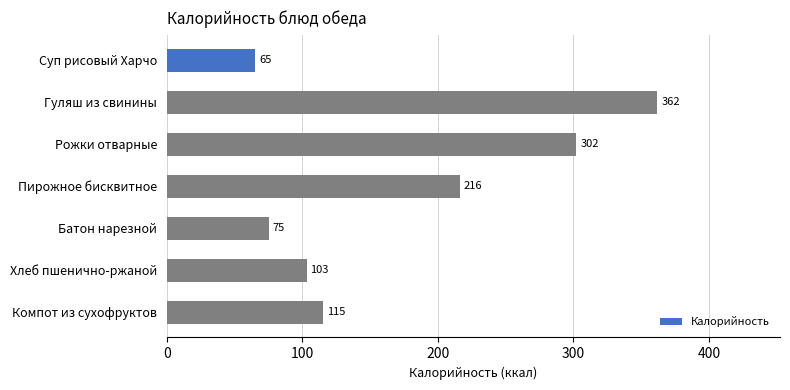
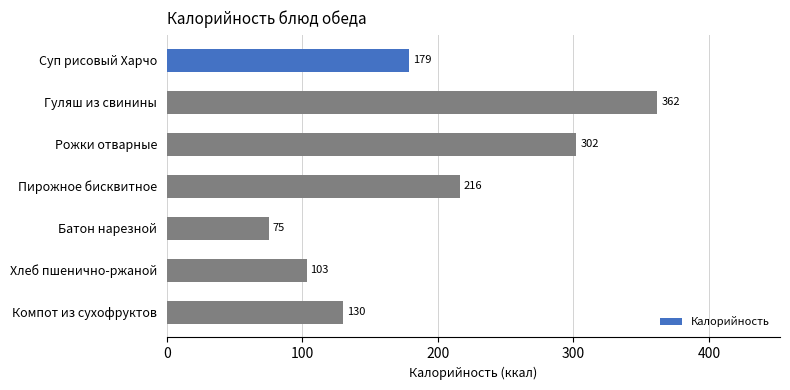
Суп рисовый Харчо: 65 -> 179
Компот из сухофруктов: 115 -> 130
